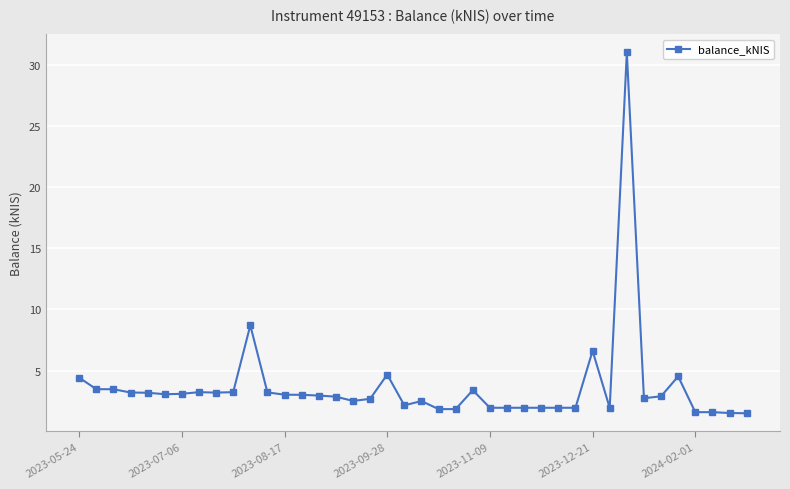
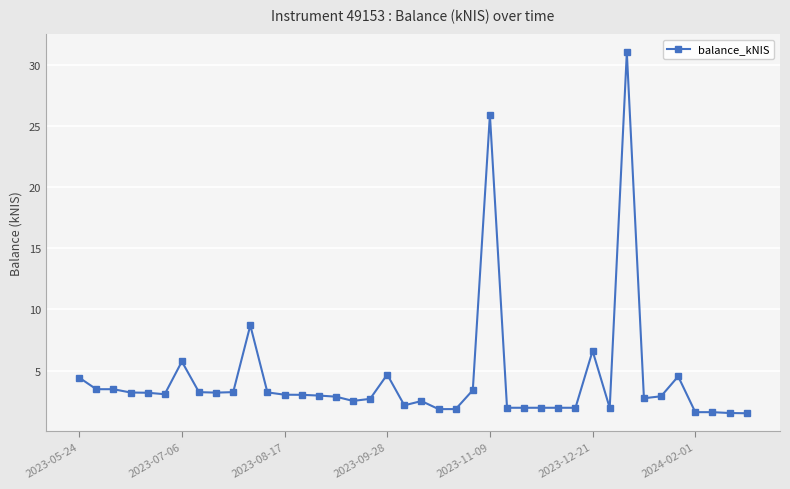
2023-07-06: 3.1 -> 5.7
2023-11-09: 2.0 -> 25.9
